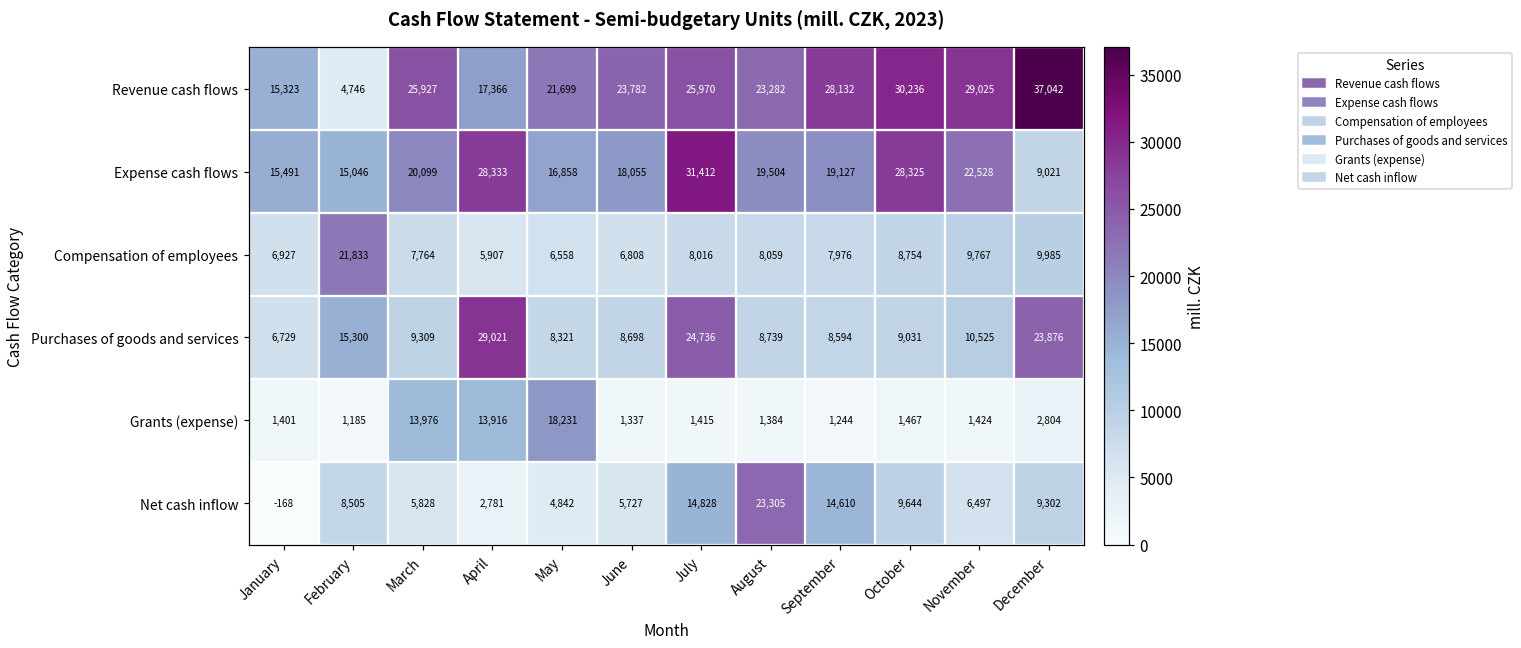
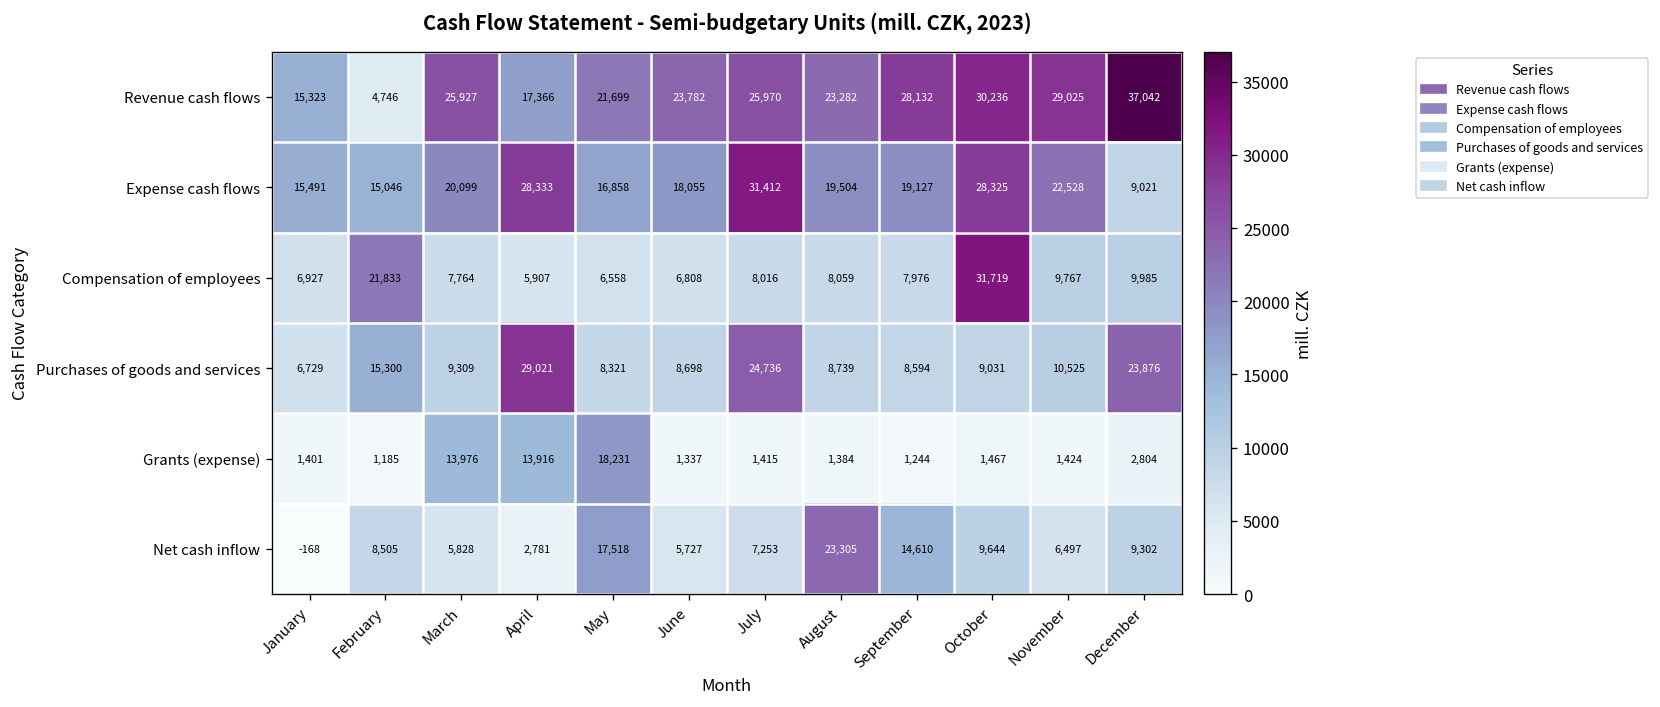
Compensation of employees, October: 8,754 -> 31,719
Net cash inflow, May: 4,842 -> 17,518
Net cash inflow, July: 14,828 -> 7,253
